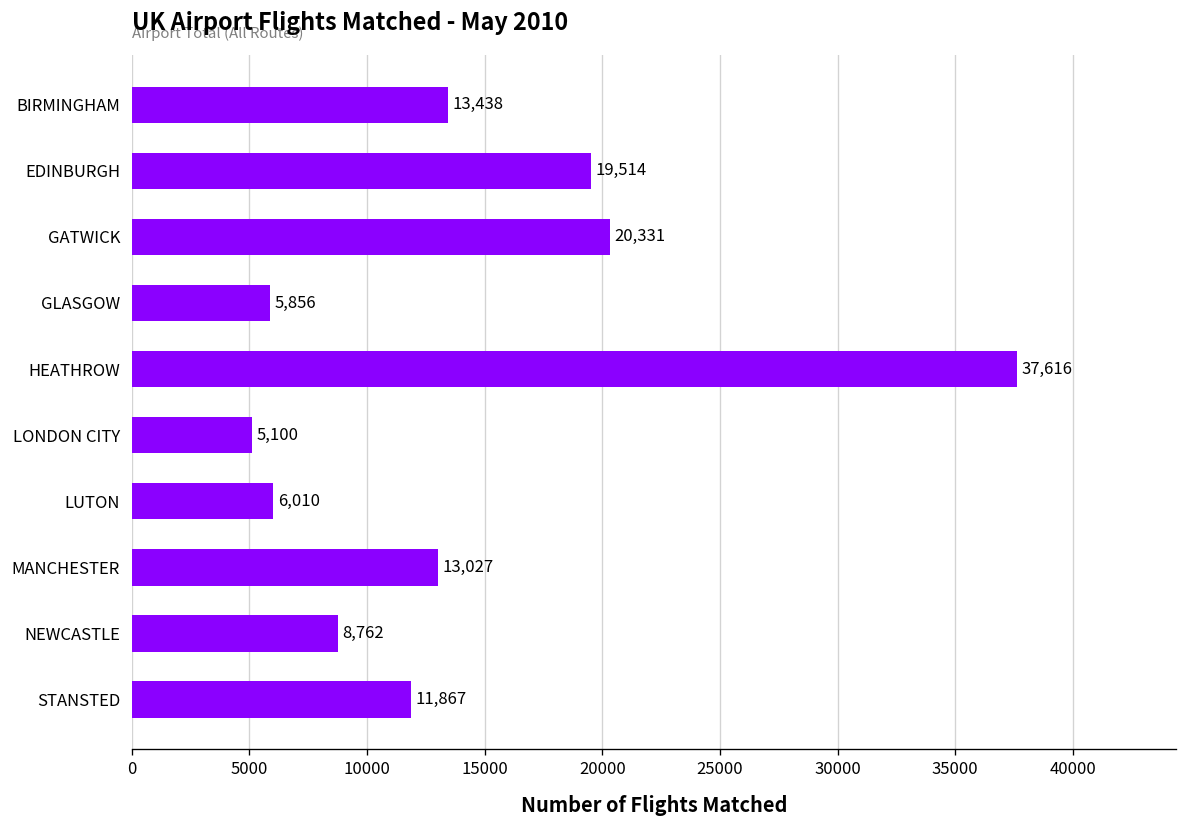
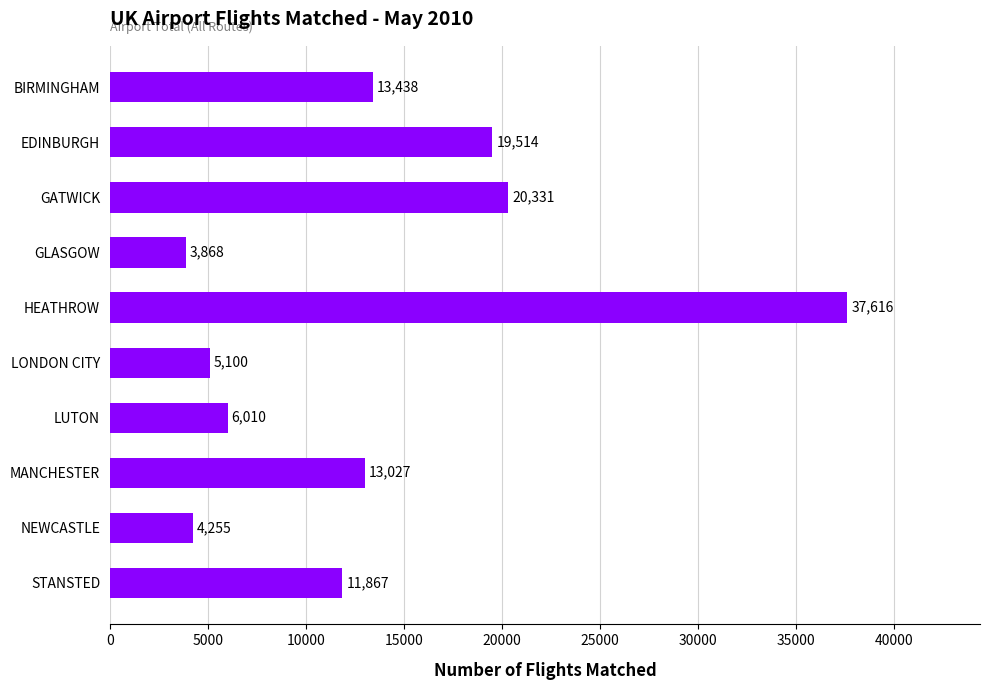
GLASGOW: 5,856 -> 3,868
NEWCASTLE: 8,762 -> 4,255
